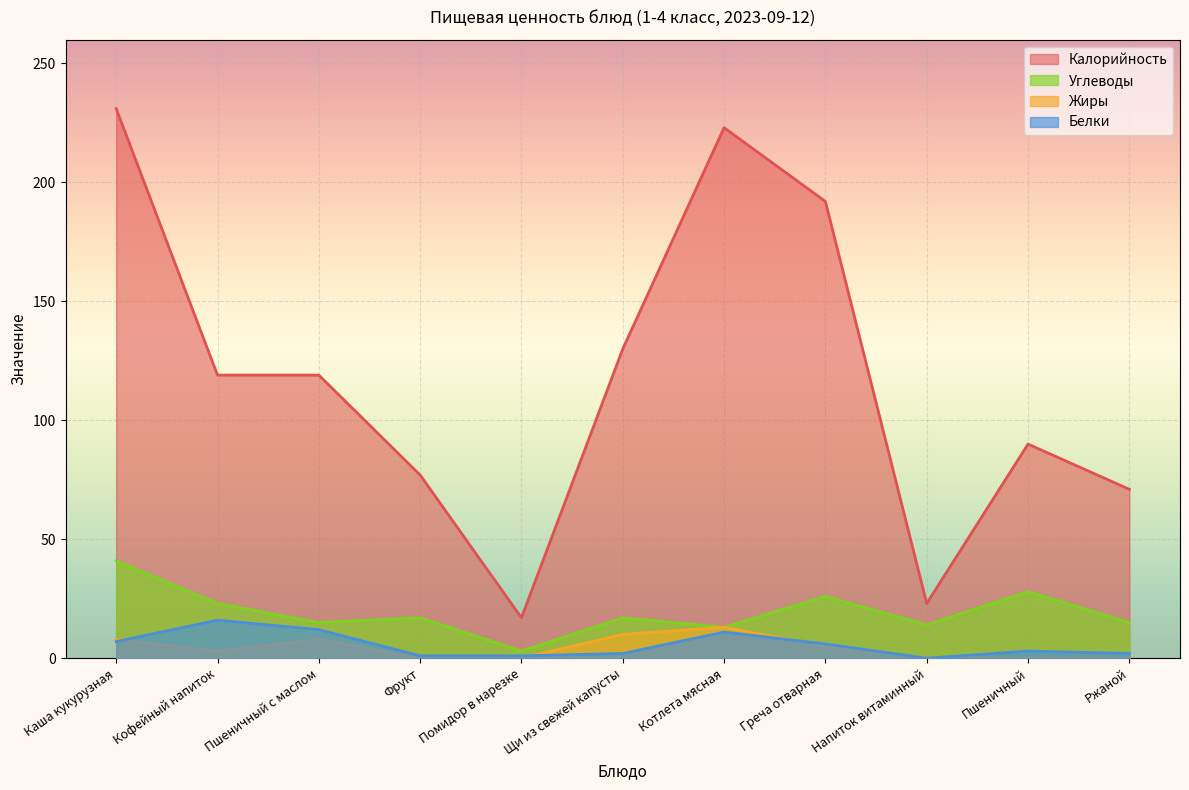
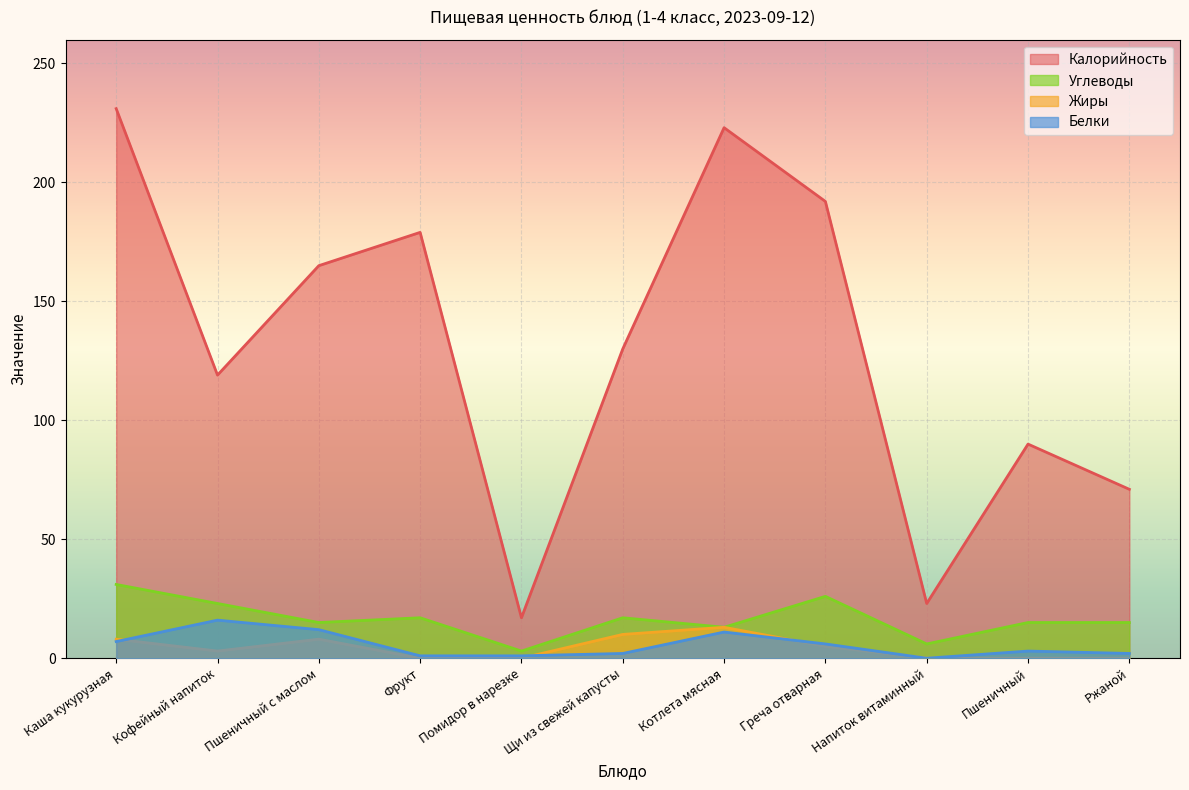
Углеводы, Каша кукурузная: 41 -> 31
Калорийность, Пшеничный с маслом: 119 -> 165
Калорийность, Фрукт: 77 -> 179
Углеводы, Напиток витаминный: 14 -> 6
Углеводы, Пшеничный: 28 -> 15
